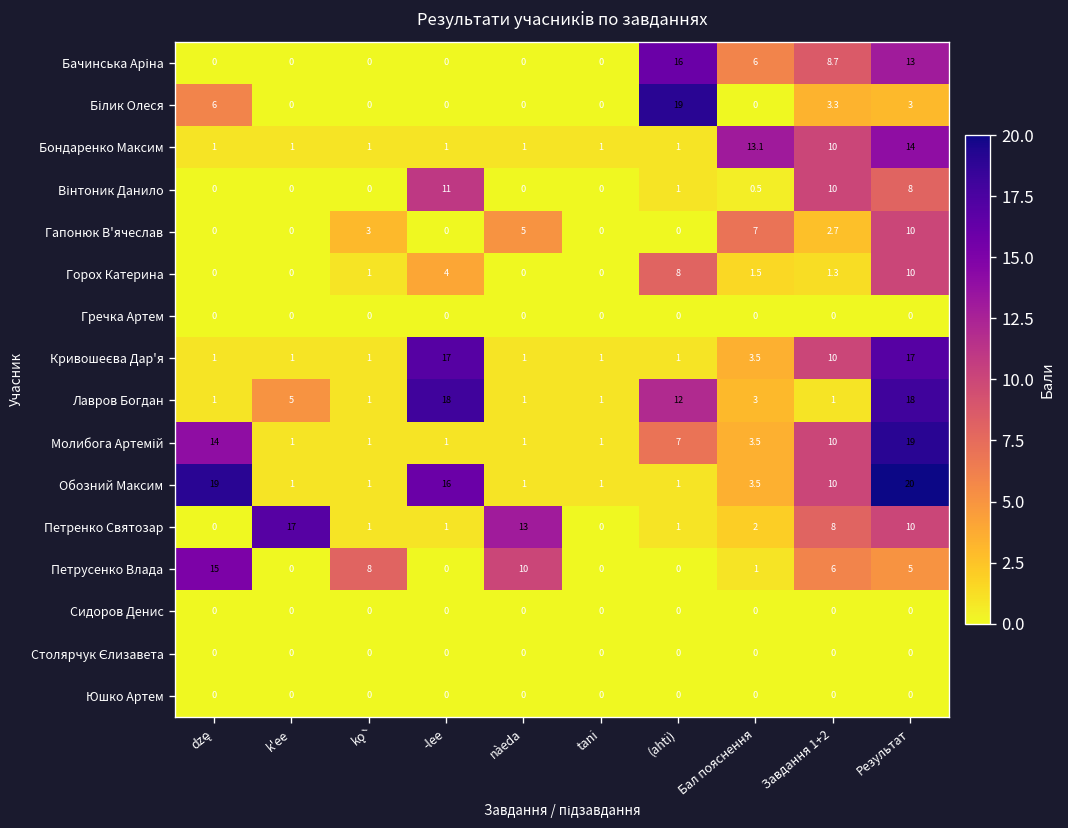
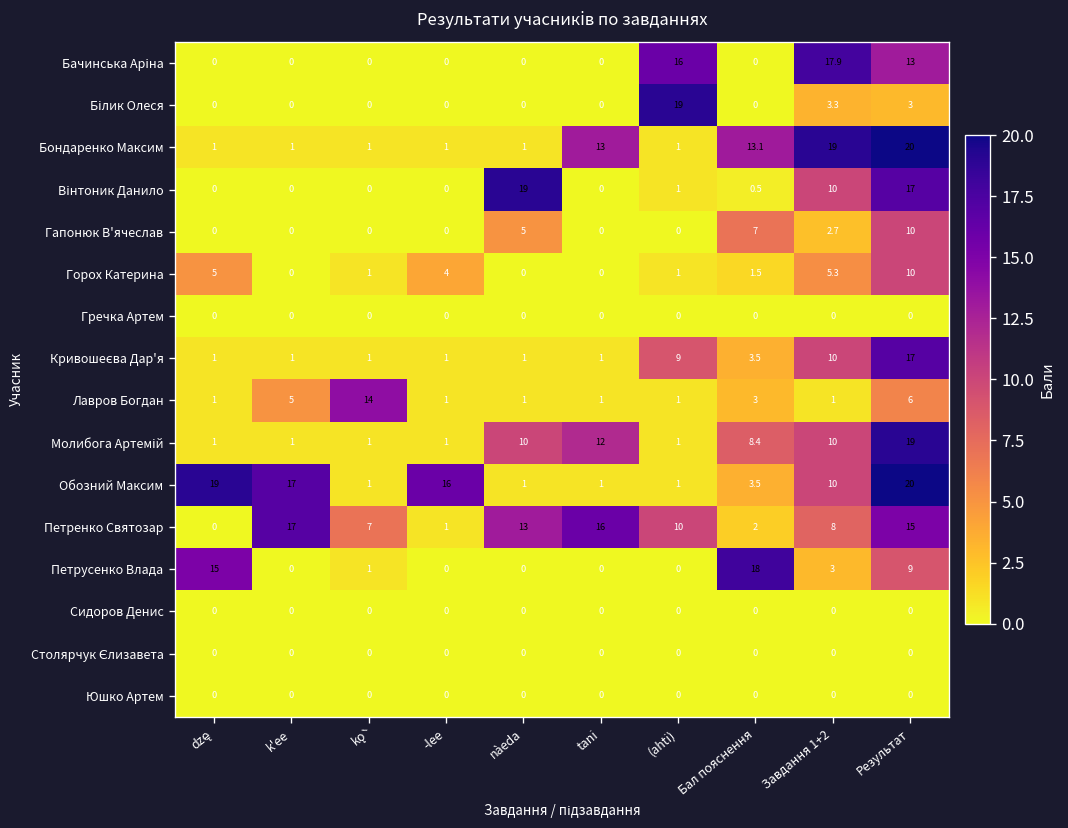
Бачинська Аріна, Бал пояснення: 6 -> 0
Бачинська Аріна, Завдання 1+2: 8.7 -> 17.9
Білик Олеся, dzę: 6 -> 0
Бондаренко Максим, tani: 1 -> 13
Бондаренко Максим, Завдання 1+2: 10 -> 19
Бондаренко Максим, Результат: 14 -> 20
Вінтоник Данило, -lee: 11 -> 0
Вінтоник Данило, nàeda: 0 -> 19
Вінтоник Данило, Результат: 8 -> 17
Гапонюк В'ячеслав, kǫ̀: 3 -> 0
Горох Катерина, dzę: 0 -> 5
Горох Катерина, (ahti): 8 -> 1
Горох Катерина, Завдання 1+2: 1.3 -> 5.3
Кривошеєва Дар'я, -lee: 17 -> 1
Кривошеєва Дар'я, (ahti): 1 -> 9
Лавров Богдан, kǫ̀: 1 -> 14
Лавров Богдан, -lee: 18 -> 1
Лавров Богдан, (ahti): 12 -> 1
Лавров Богдан, Результат: 18 -> 6
Молибога Артемій, dzę: 14 -> 1
Молибога Артемій, nàeda: 1 -> 10
Молибога Артемій, tani: 1 -> 12
Молибога Артемій, (ahti): 7 -> 1
Молибога Артемій, Бал пояснення: 3.5 -> 8.4
Обозний Максим, k'ee: 1 -> 17
Петренко Святозар, kǫ̀: 1 -> 7
Петренко Святозар, tani: 0 -> 16
Петренко Святозар, (ahti): 1 -> 10
Петренко Святозар, Результат: 10 -> 15
Петрусенко Влада, kǫ̀: 8 -> 1
Петрусенко Влада, nàeda: 10 -> 0
Петрусенко Влада, Бал пояснення: 1 -> 18
Петрусенко Влада, Завдання 1+2: 6 -> 3
Петрусенко Влада, Результат: 5 -> 9
